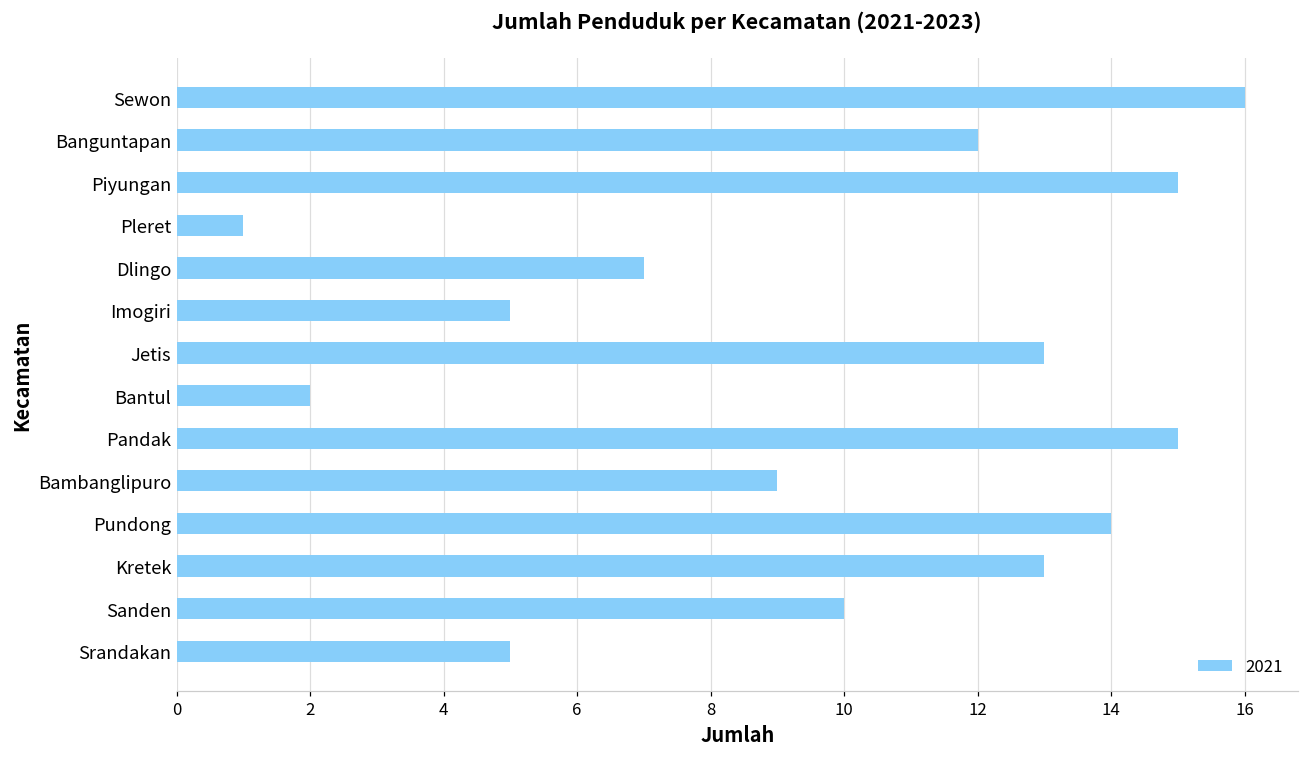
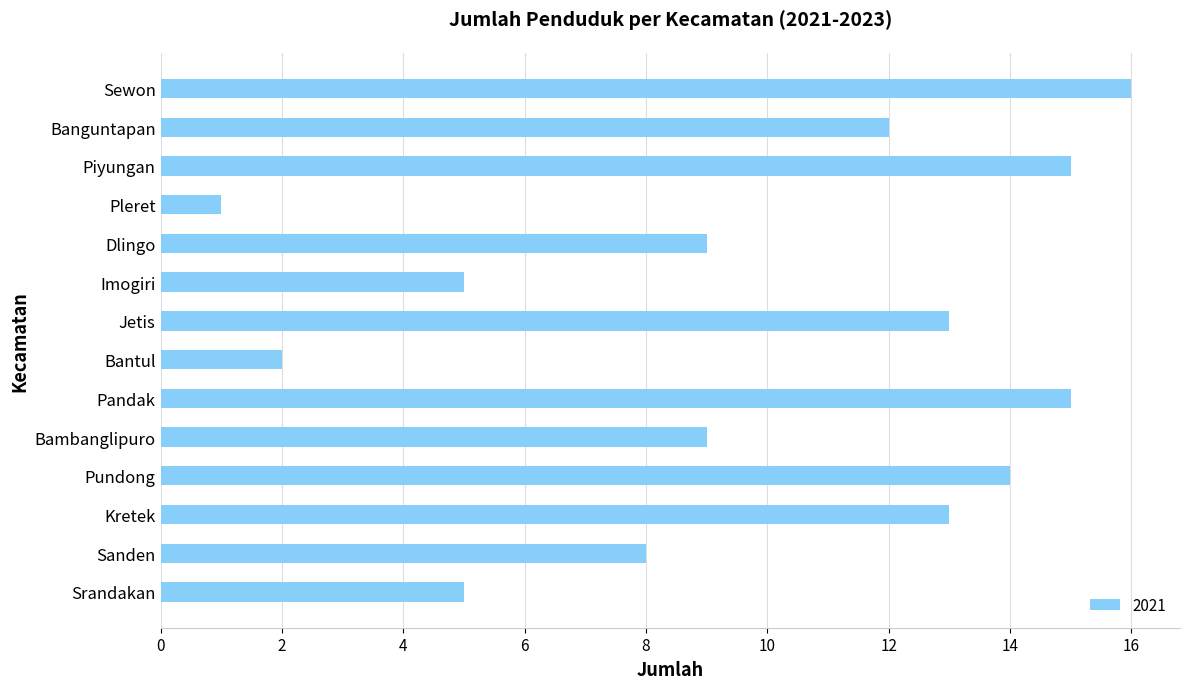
Dlingo: 7 -> 9
Sanden: 10 -> 8
